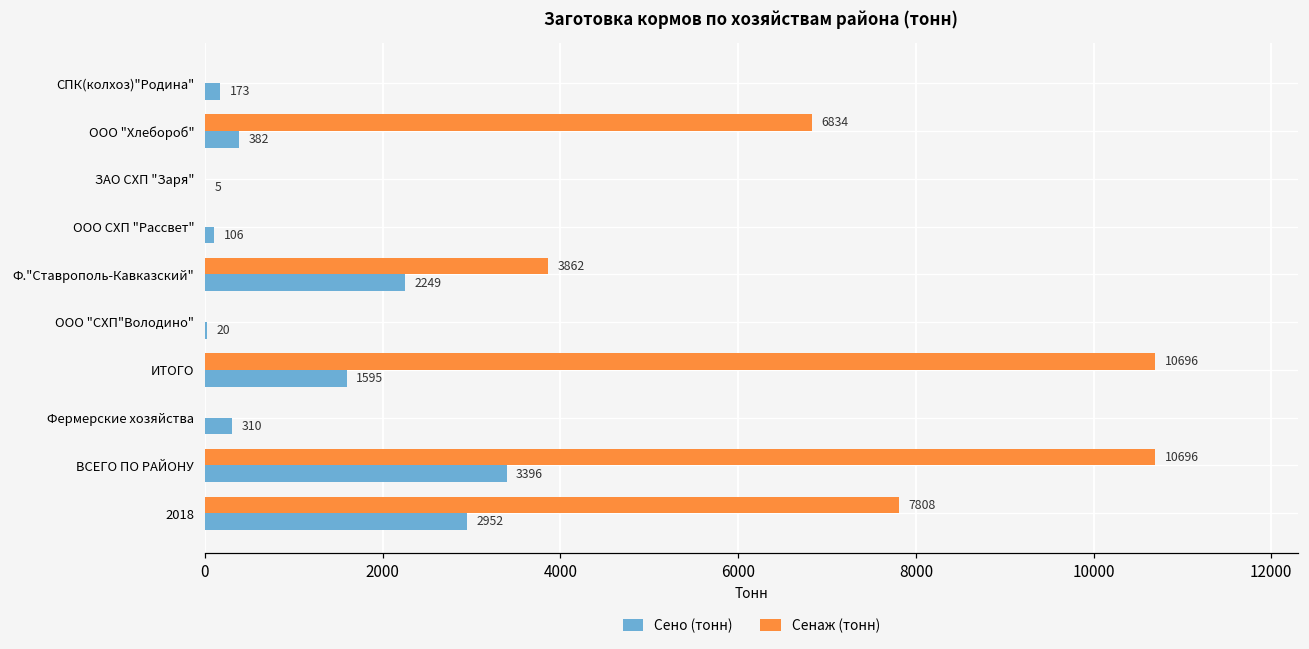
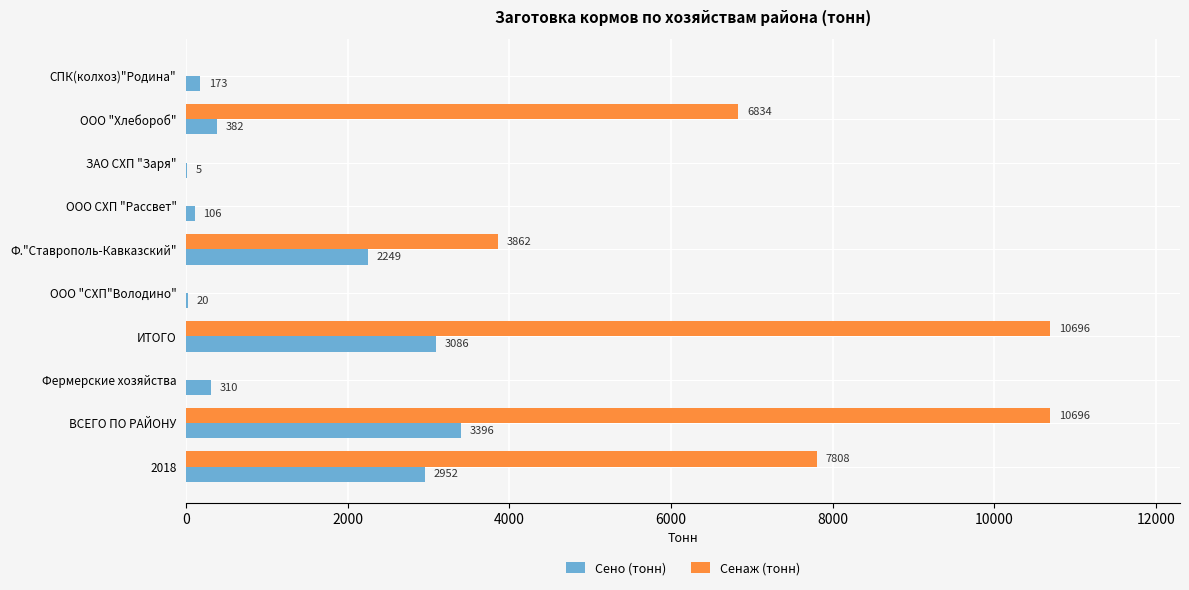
Сено (тонн), ИТОГО: 1595 -> 3086
